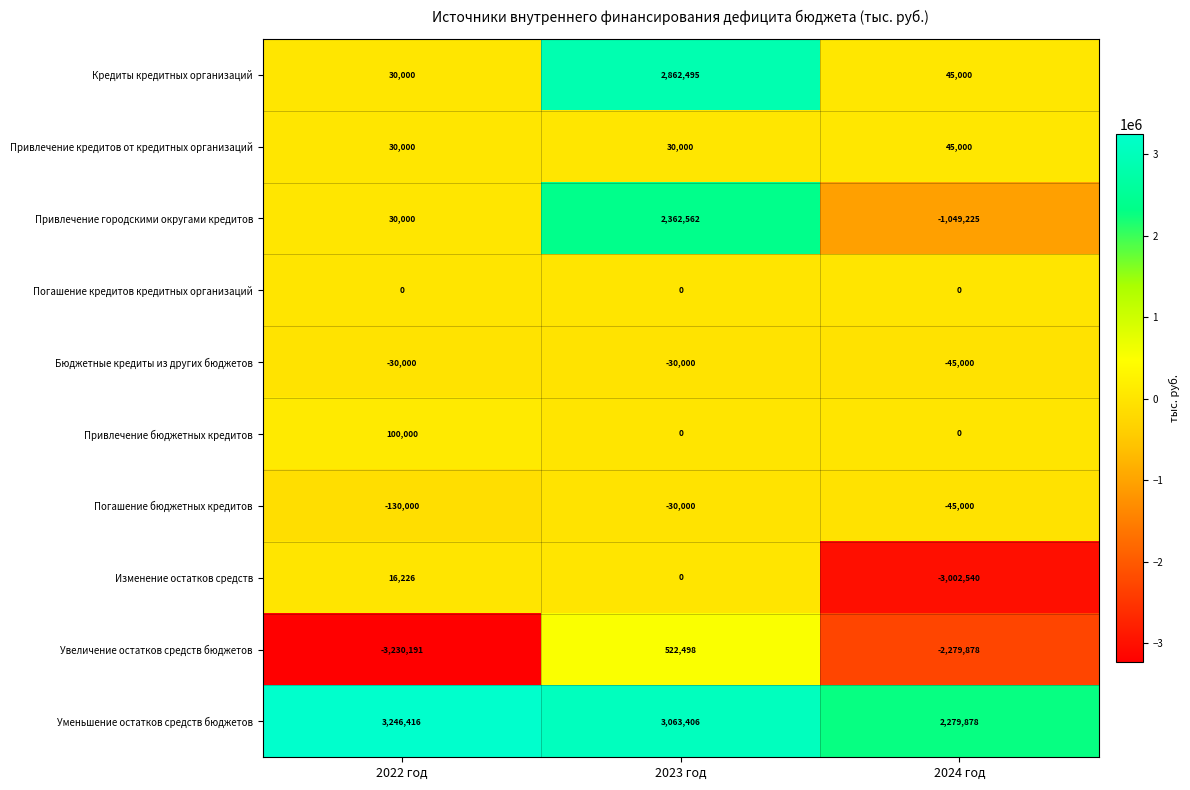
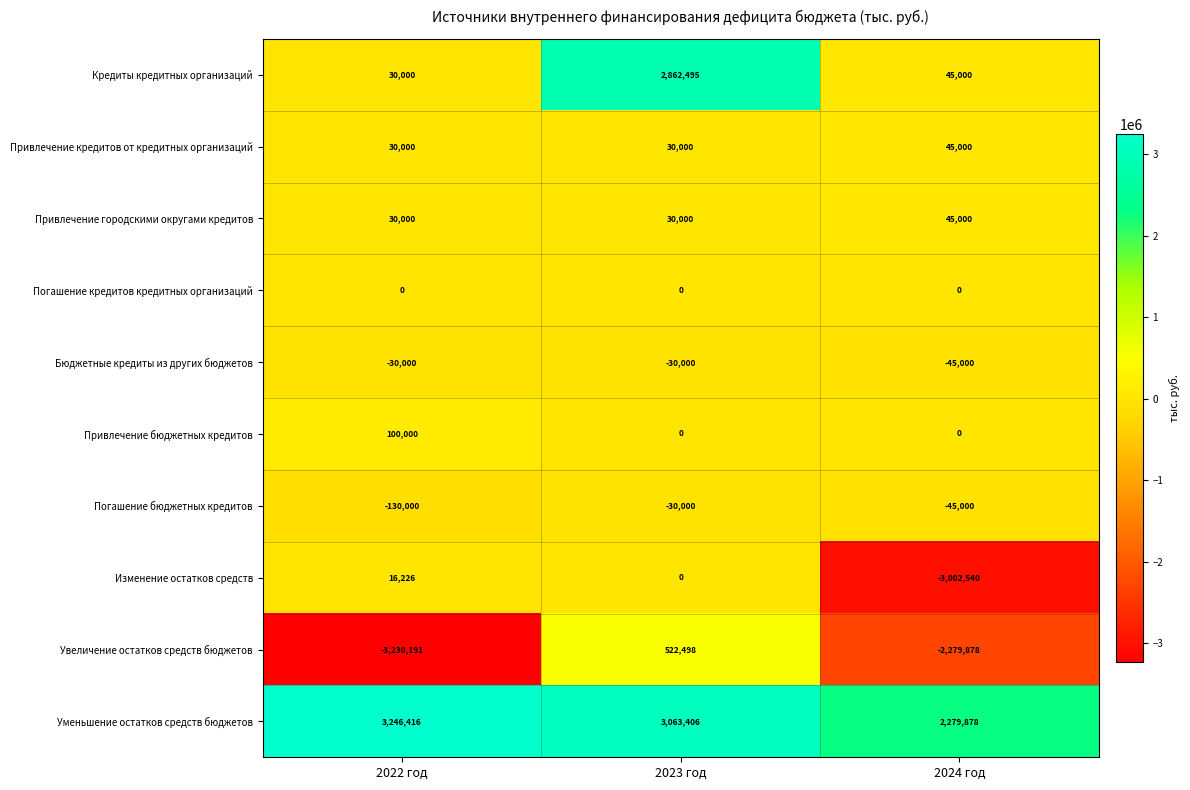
Привлечение городскими округами кредитов, 2023 год: 2,362,562 -> 30,000
Привлечение городскими округами кредитов, 2024 год: -1,049,225 -> 45,000
